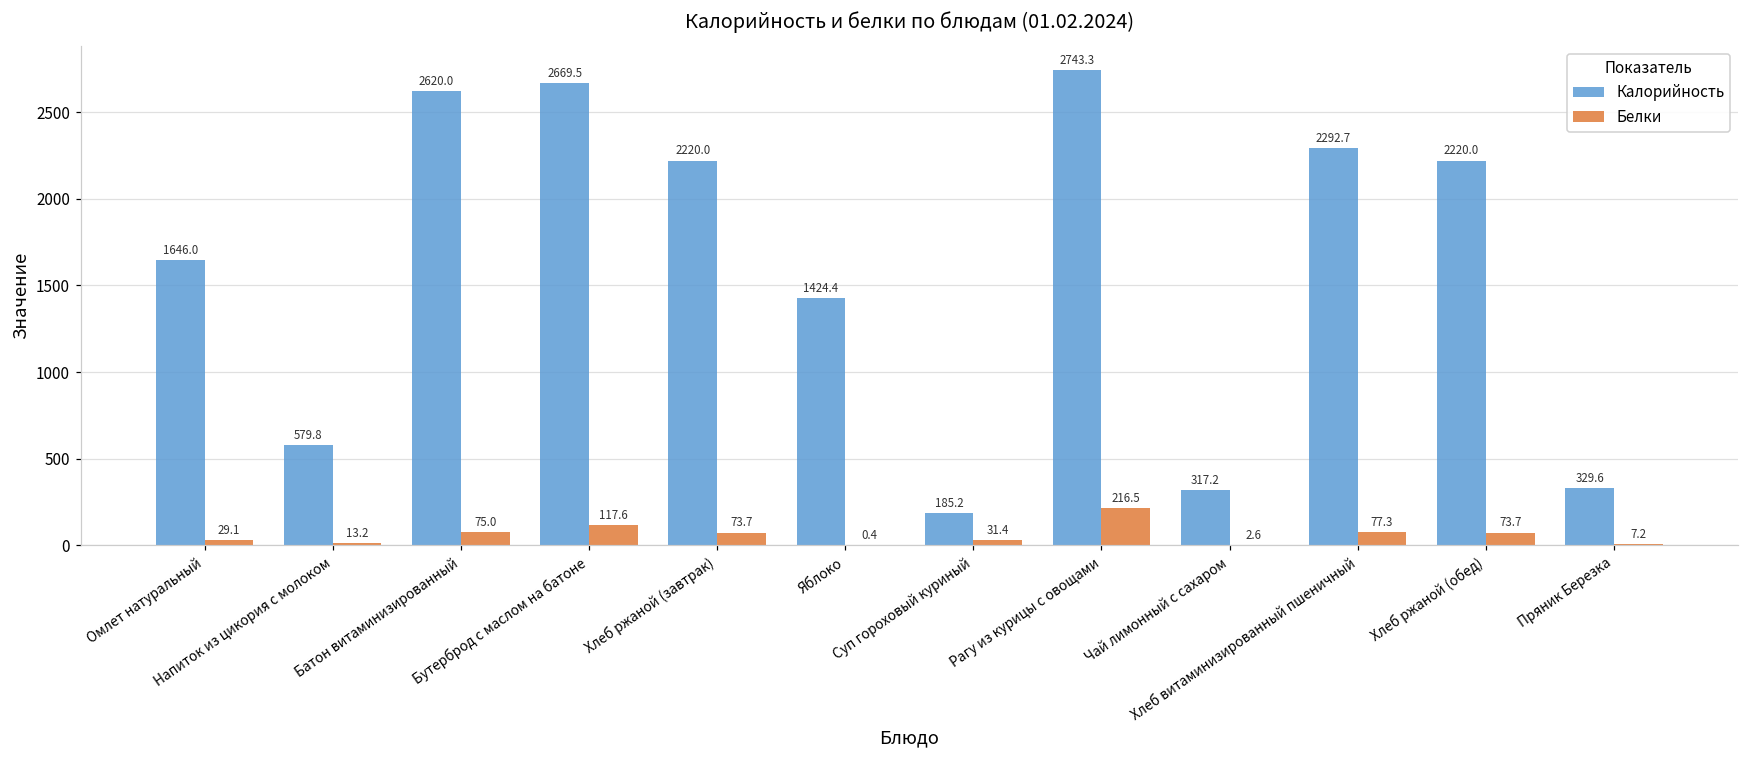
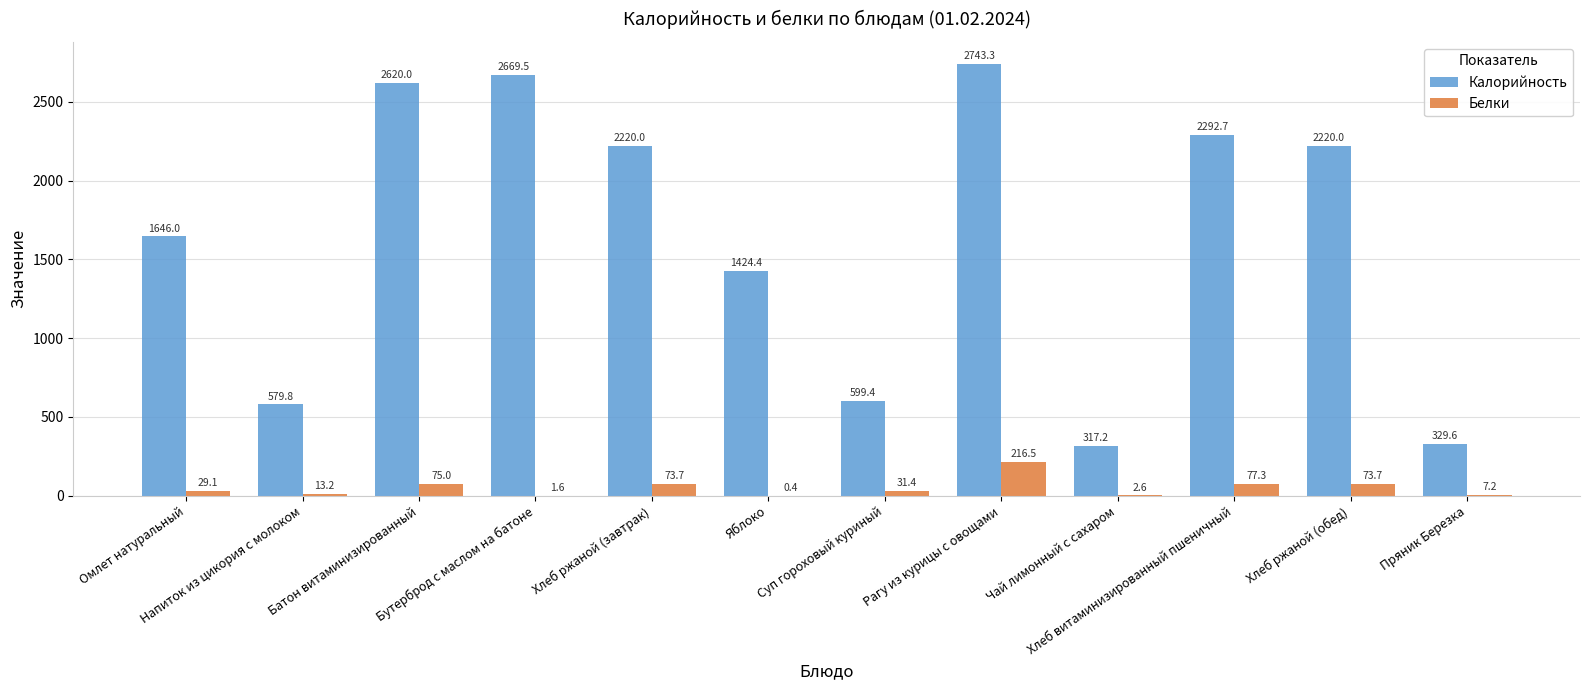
Белки, Бутерброд с маслом на батоне: 117.6 -> 1.6
Калорийность, Суп гороховый куриный: 185.2 -> 599.4
